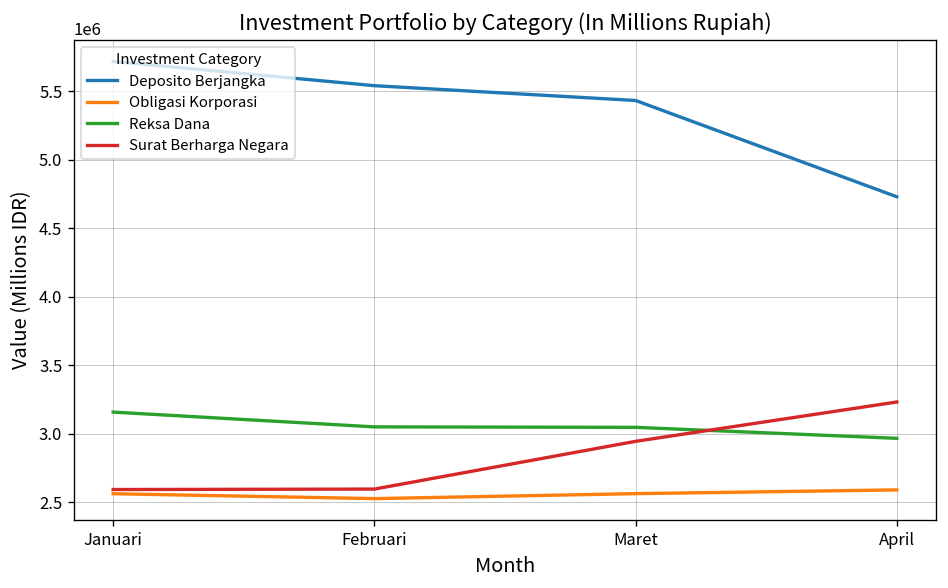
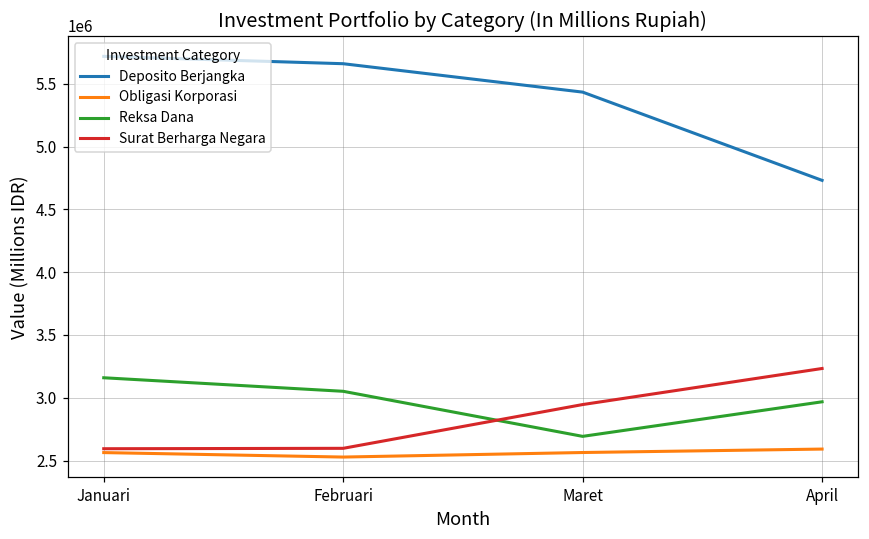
Deposito Berjangka, Februari: 5540000 -> 5660000
Reksa Dana, Maret: 3050000 -> 2690000
